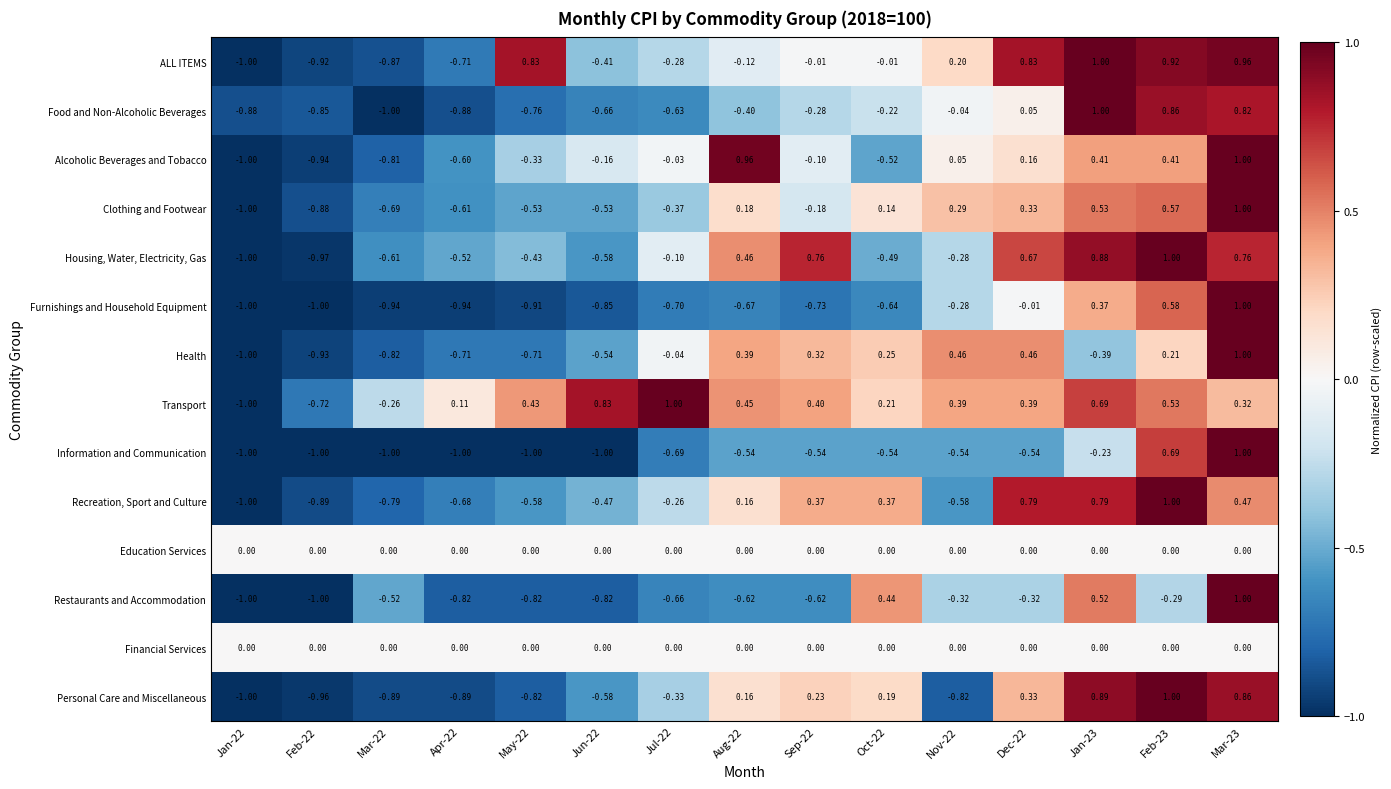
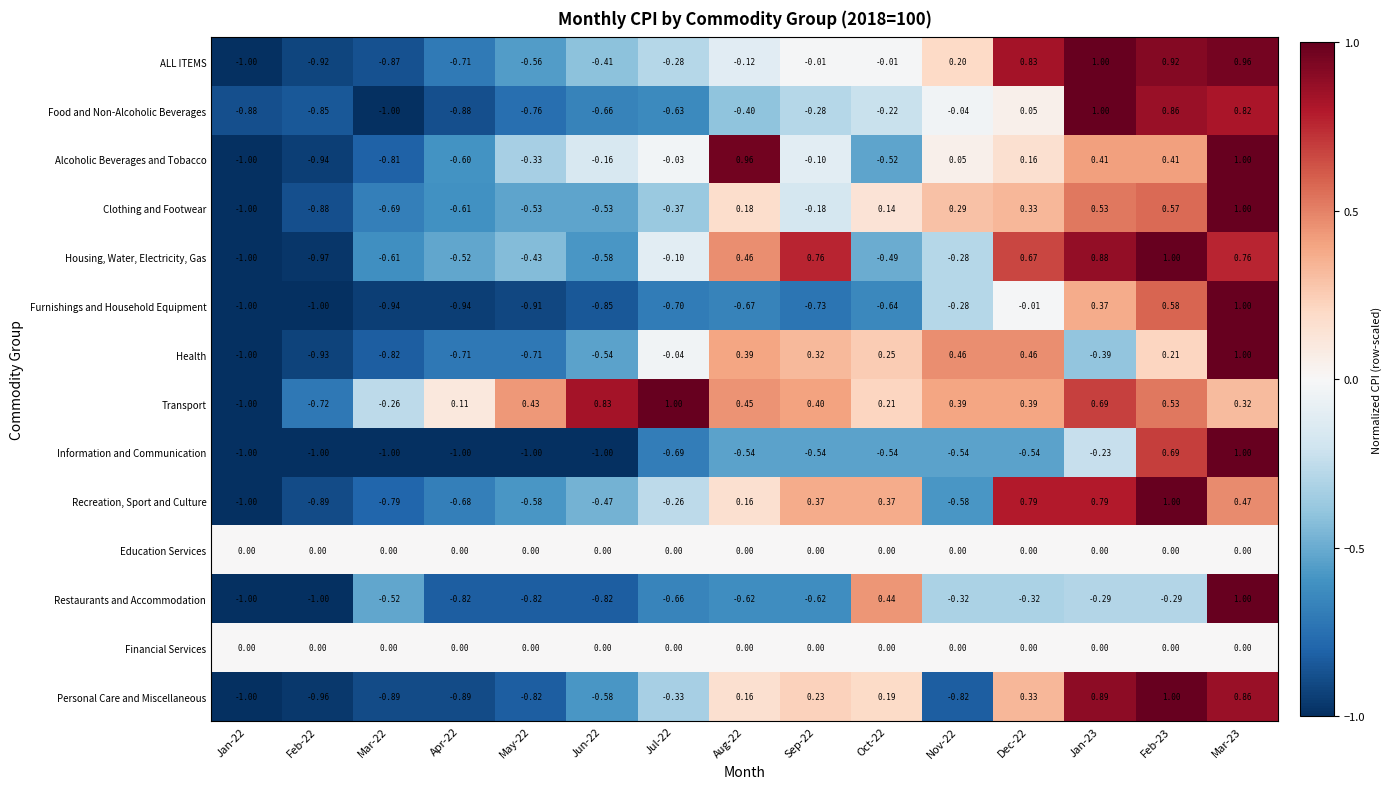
ALL ITEMS, May-22: 0.83 -> -0.56
Restaurants and Accommodation, Jan-23: 0.52 -> -0.29
